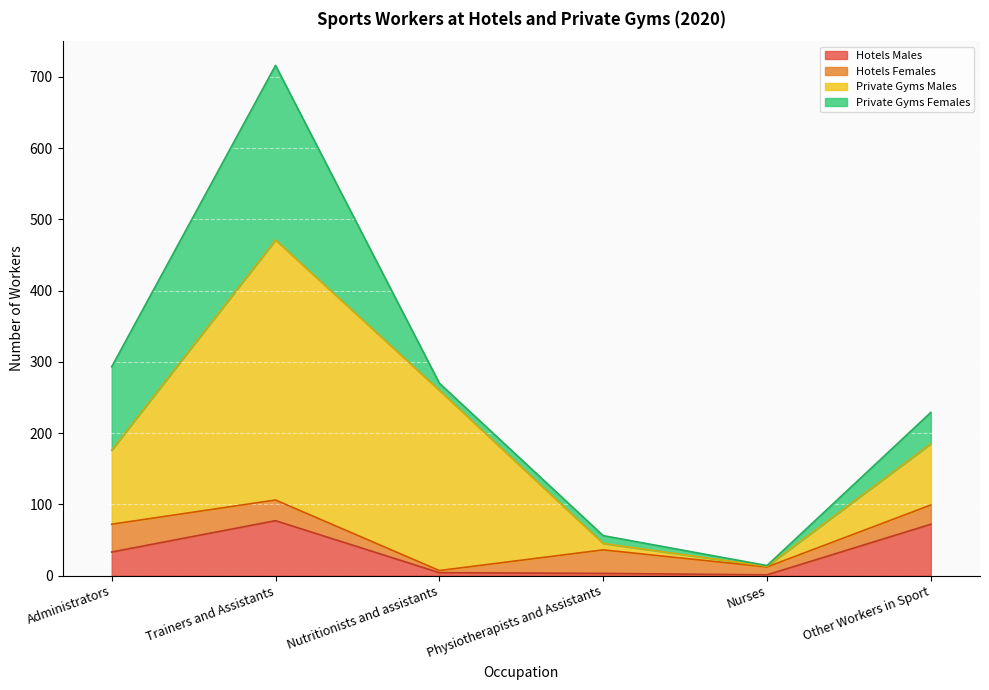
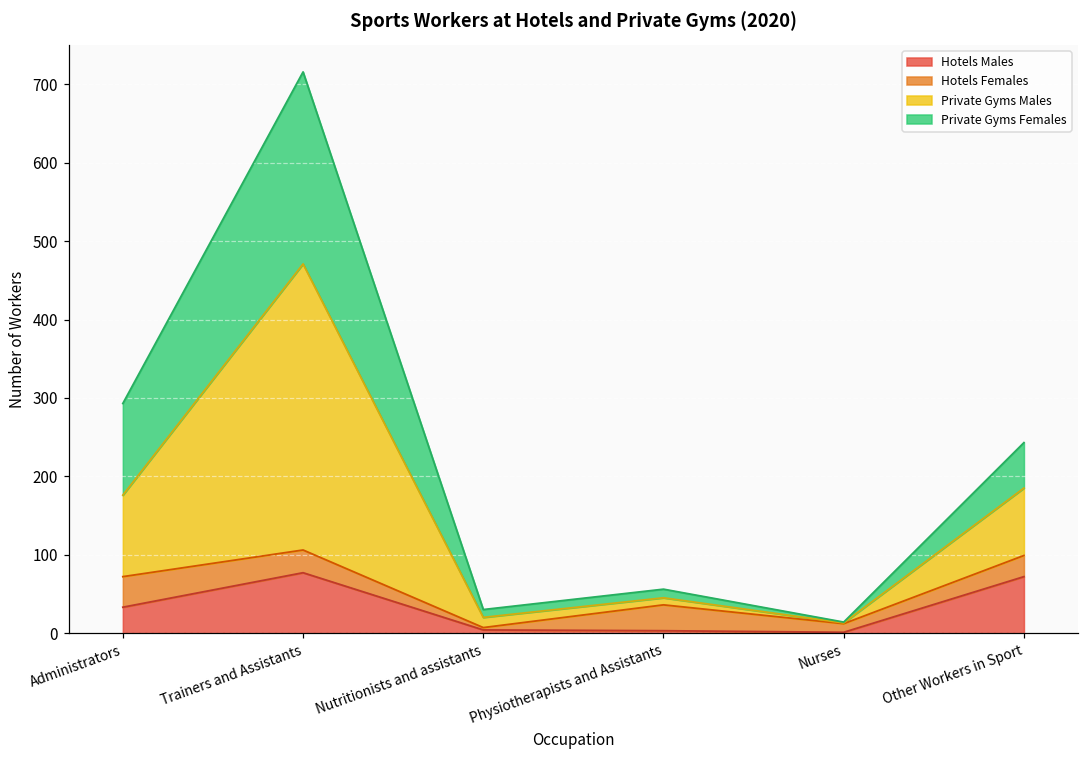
Private Gyms Males, Nutritionists and assistants: 250 -> 10
Private Gyms Females, Other Workers in Sport: 40 -> 60
